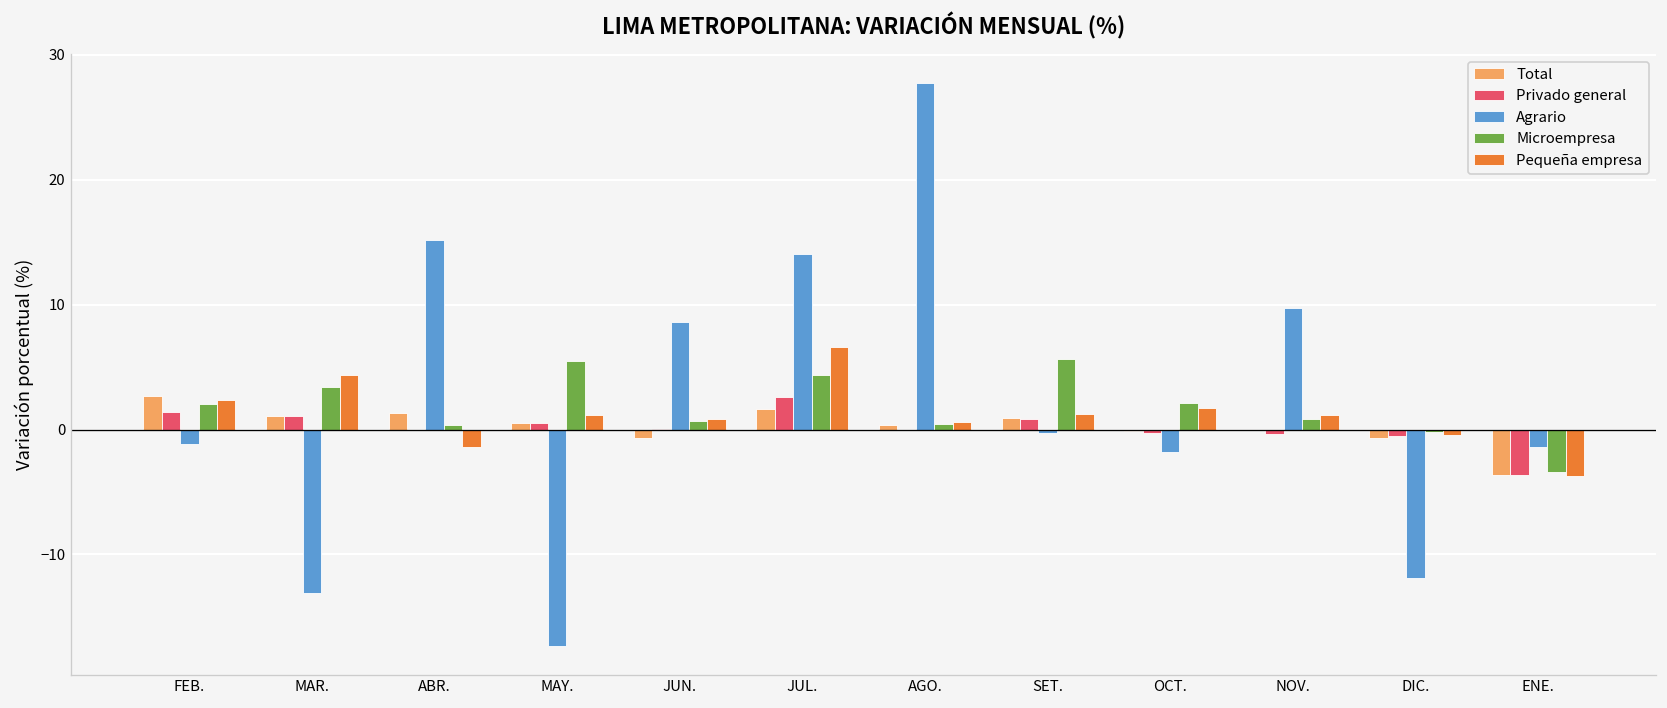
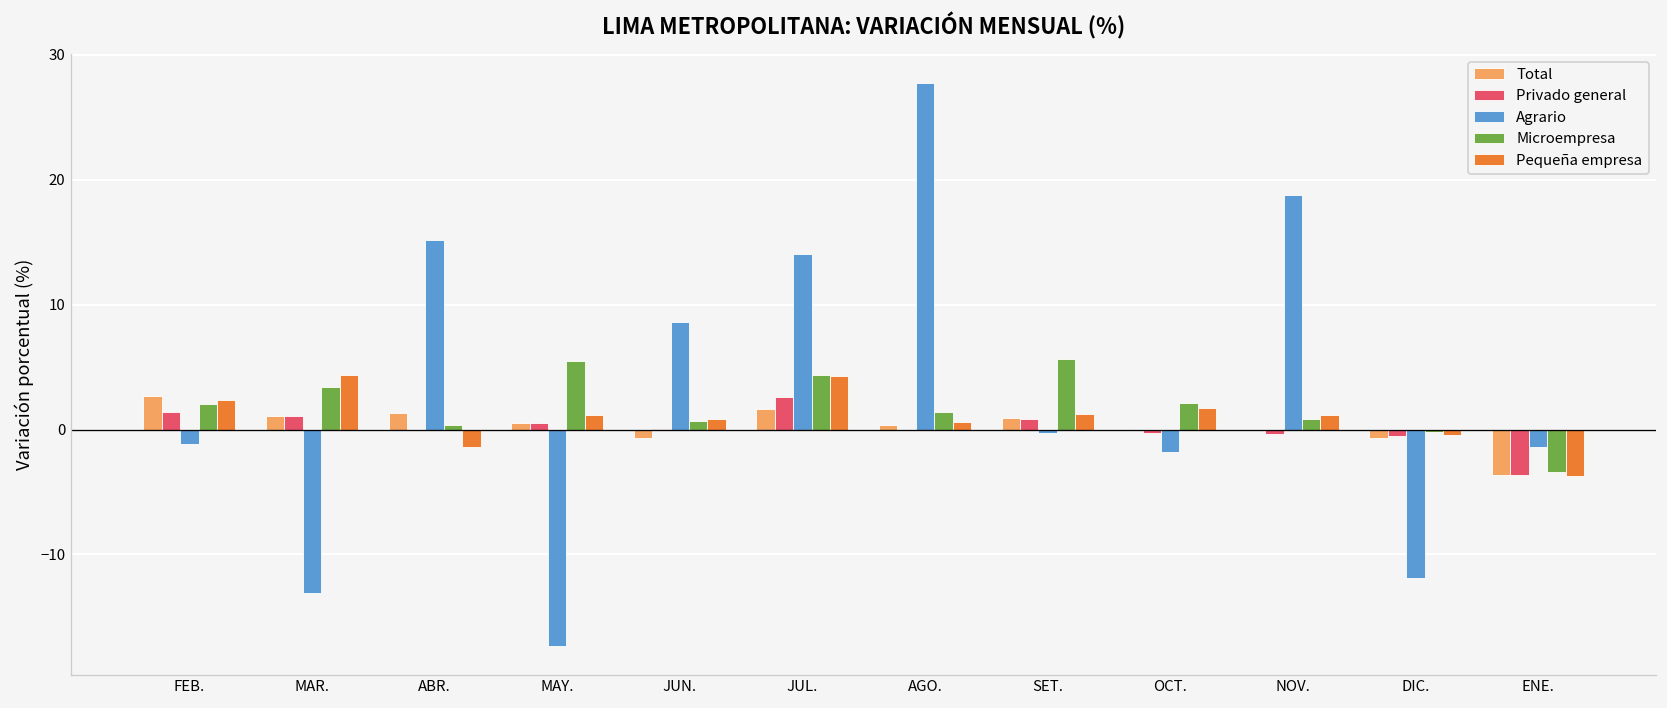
Pequeña empresa, JUL.: 6.6 -> 4.3
Microempresa, AGO.: 0.4 -> 1.4
Agrario, NOV.: 9.7 -> 18.8
